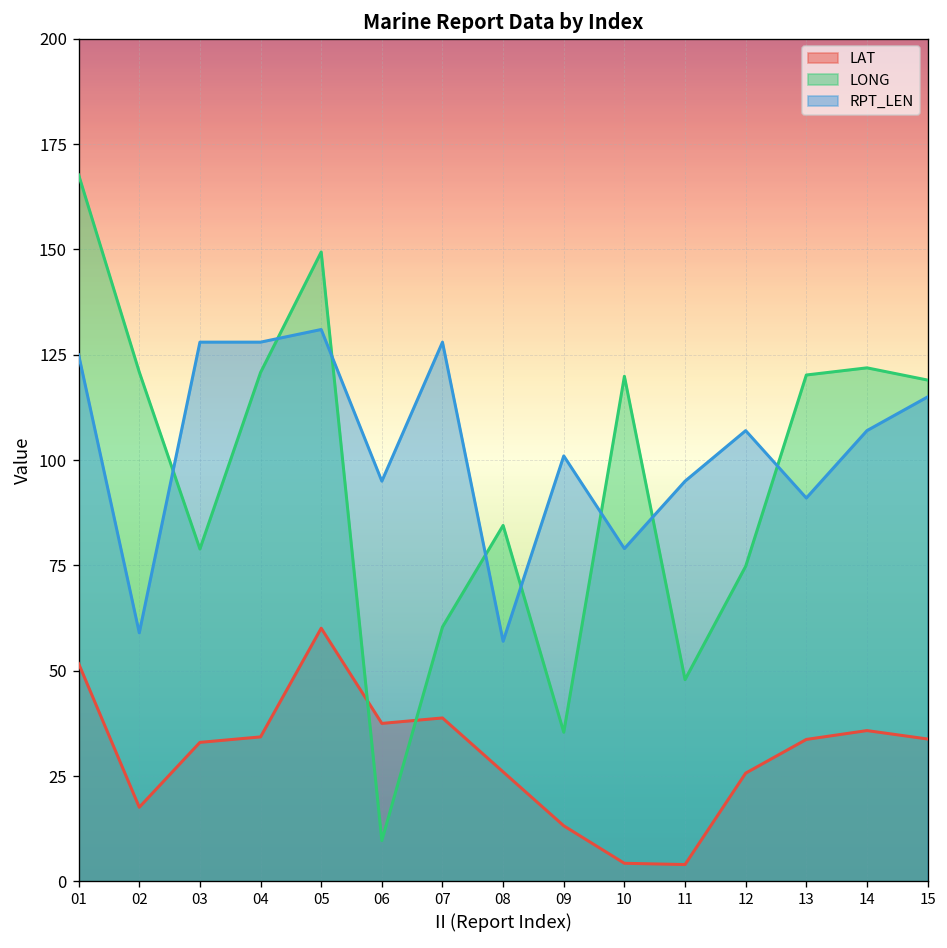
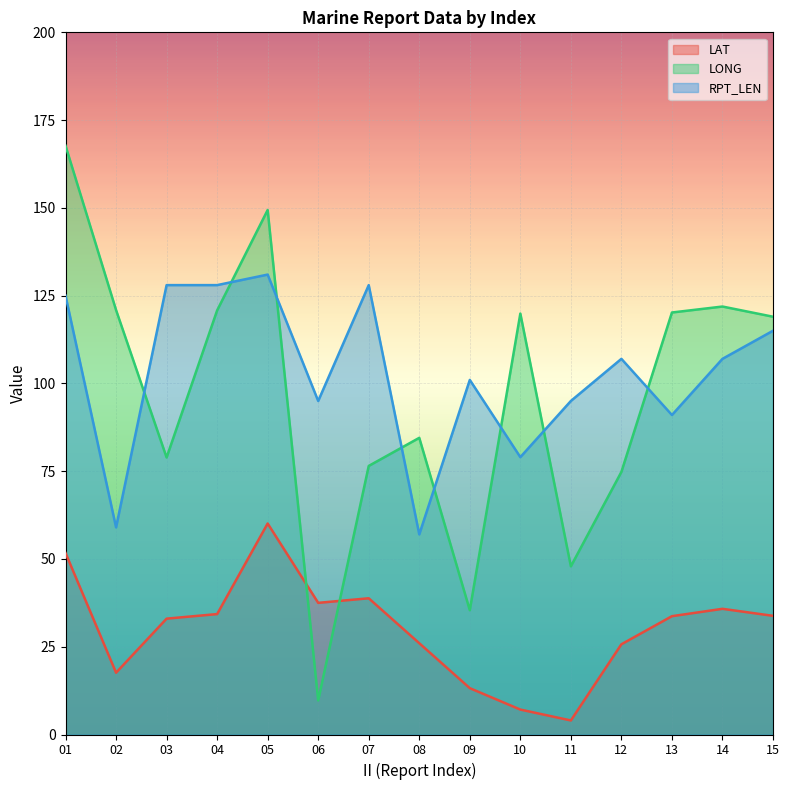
LONG, 07: 60 -> 77
LAT, 10: 4 -> 7
